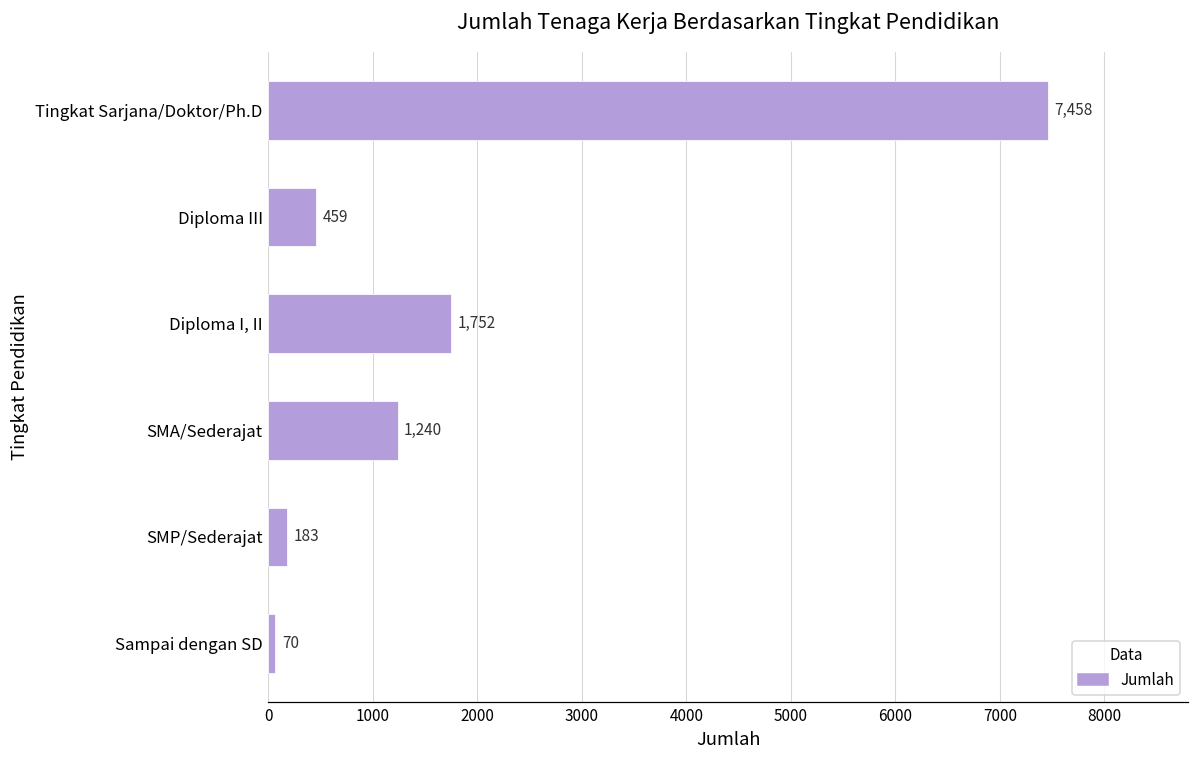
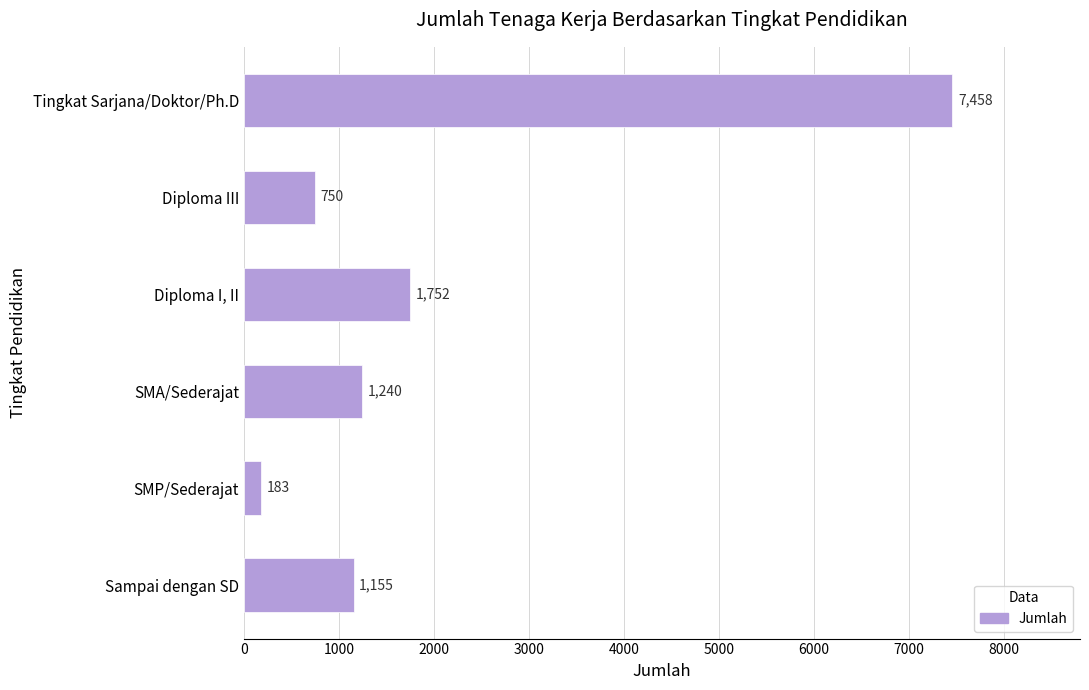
Diploma III: 459 -> 750
Sampai dengan SD: 70 -> 1,155
